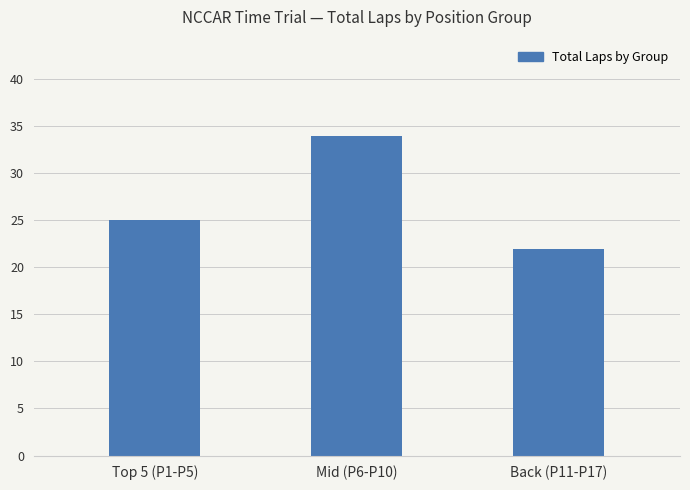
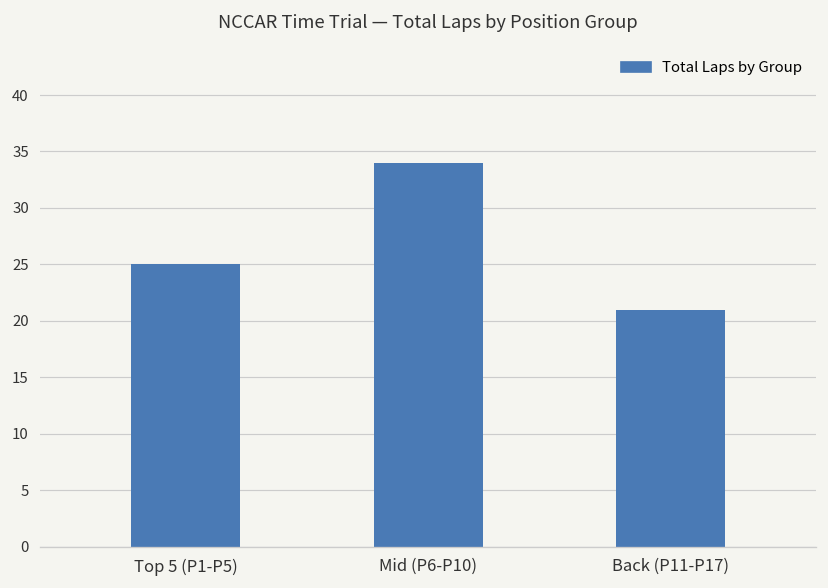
Back (P11-P17): 22 -> 21
